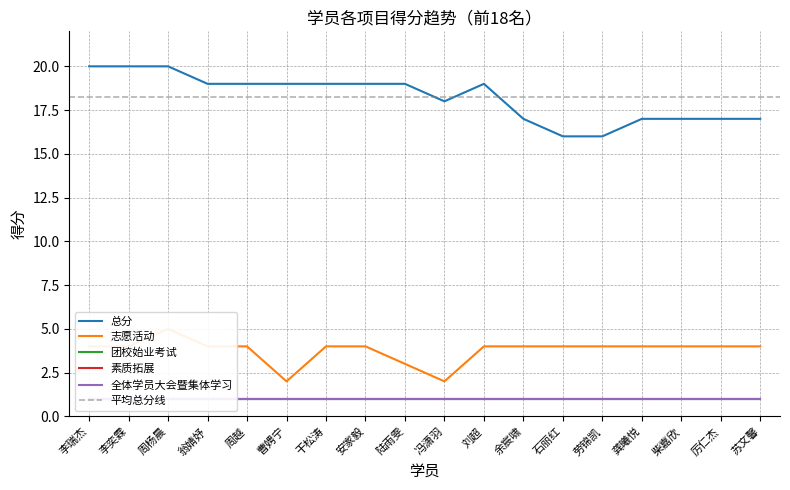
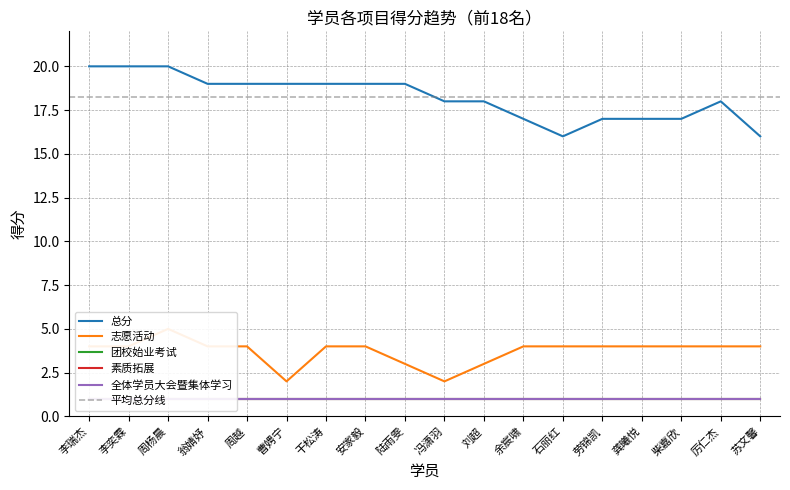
总分, 刘超: 19 -> 18
志愿活动, 刘超: 4 -> 3
总分, 劳锦凯: 16 -> 17
总分, 厉仁杰: 17 -> 18
总分, 苏文馨: 17 -> 16
